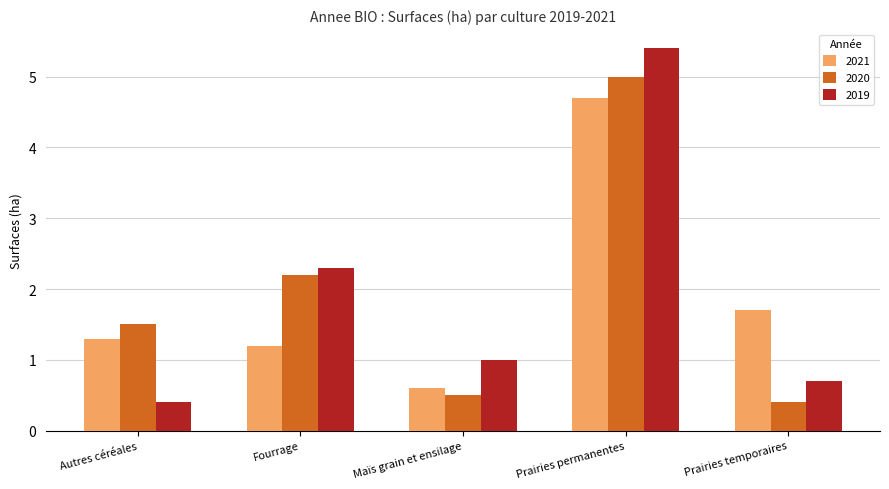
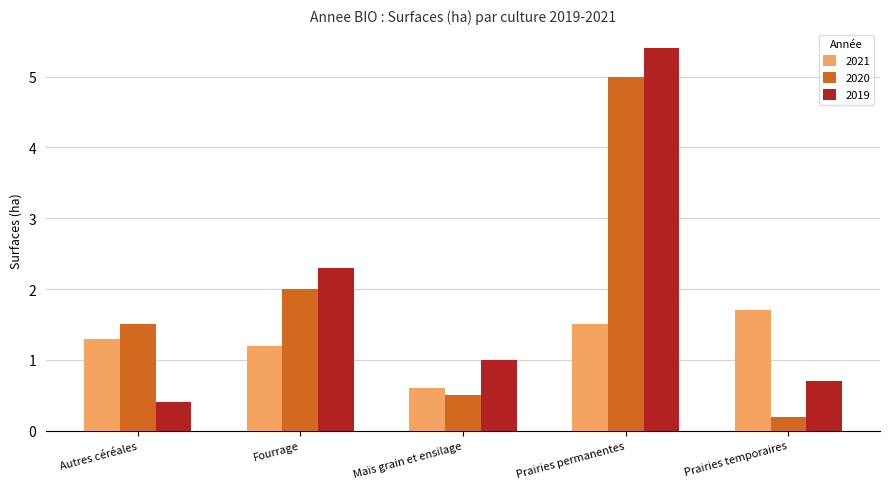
2020, Fourrage: 2.2 -> 2.0
2021, Prairies permanentes: 4.7 -> 1.5
2020, Prairies temporaires: 0.4 -> 0.2
